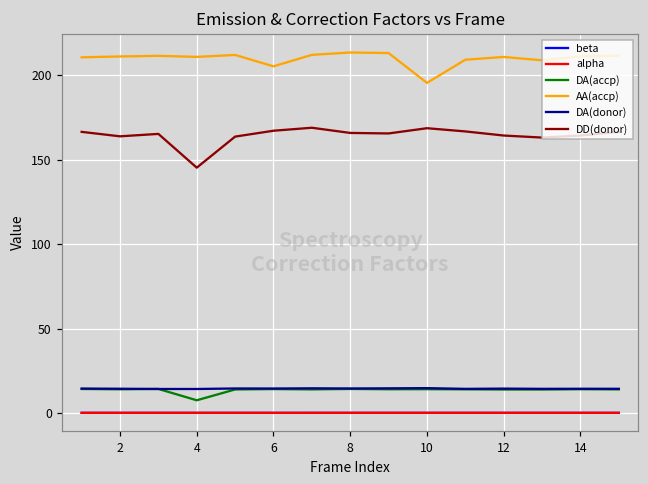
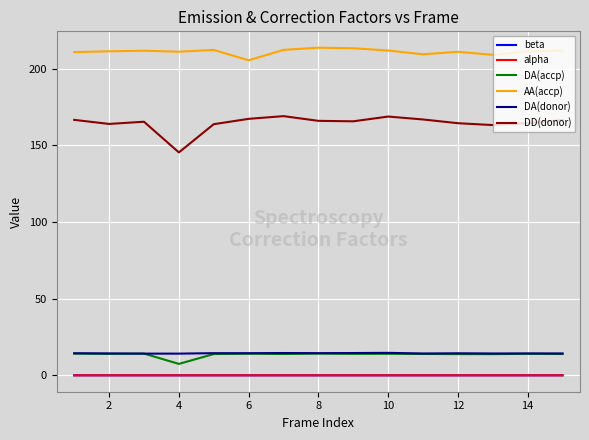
AA(accp), 10: 196 -> 212
